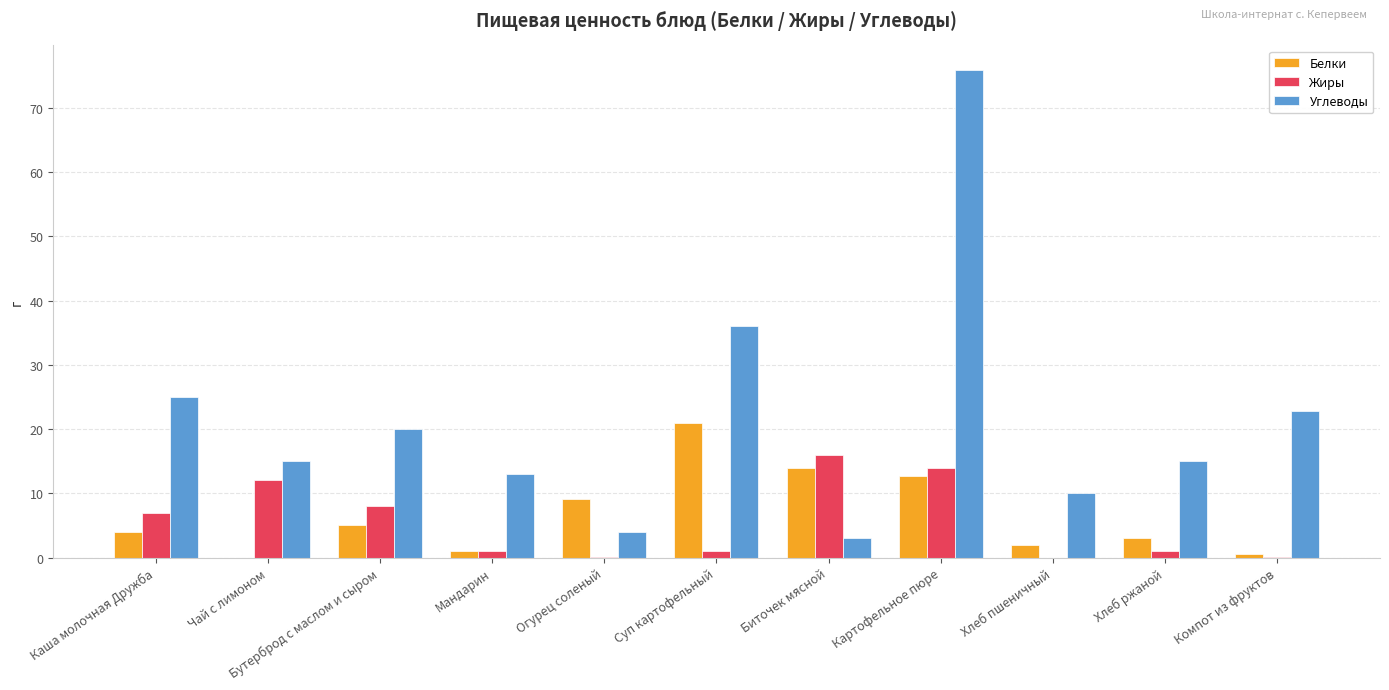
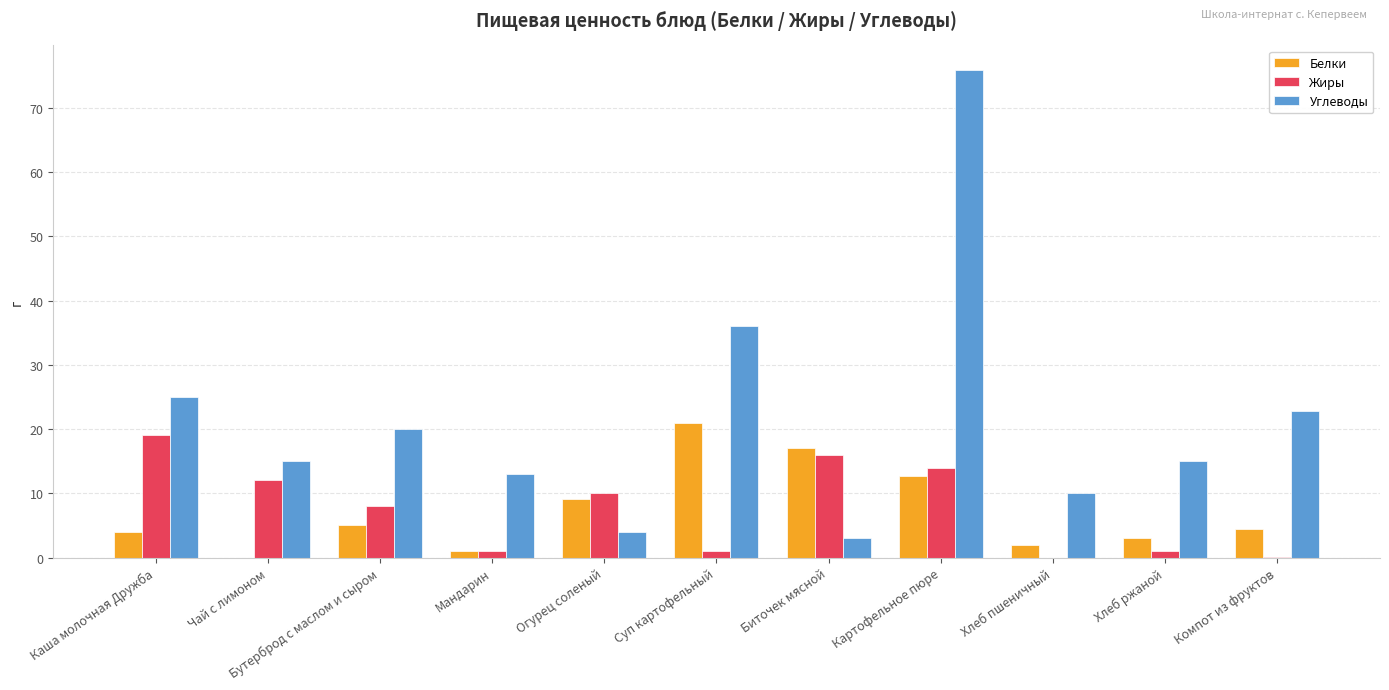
Жиры, Каша молочная Дружба: 7 -> 19
Жиры, Огурец соленый: 0 -> 10
Белки, Биточек мясной: 14 -> 17
Белки, Компот из фруктов: 1 -> 4
